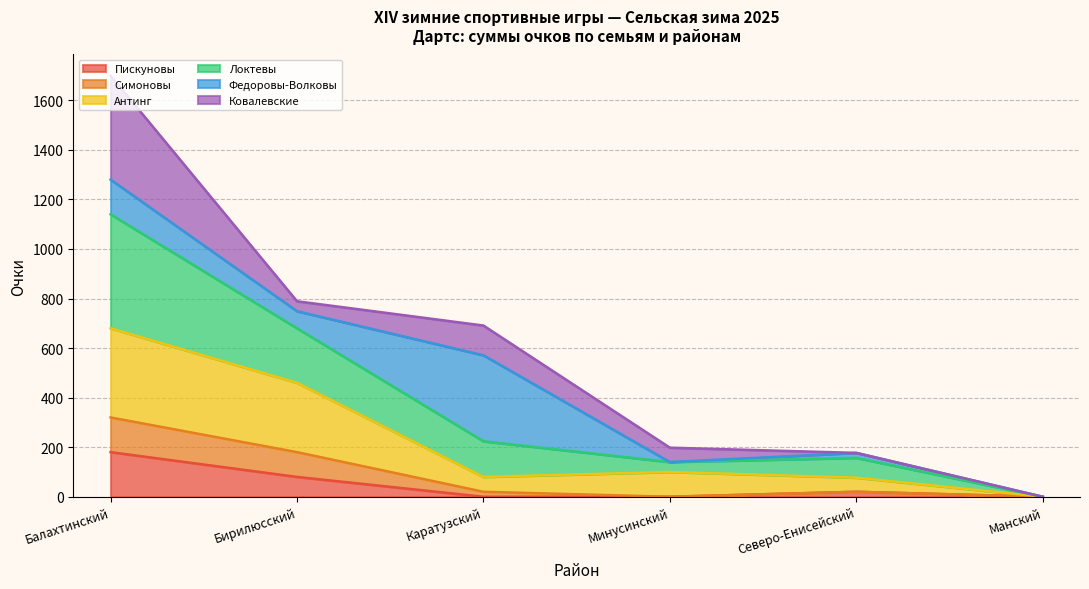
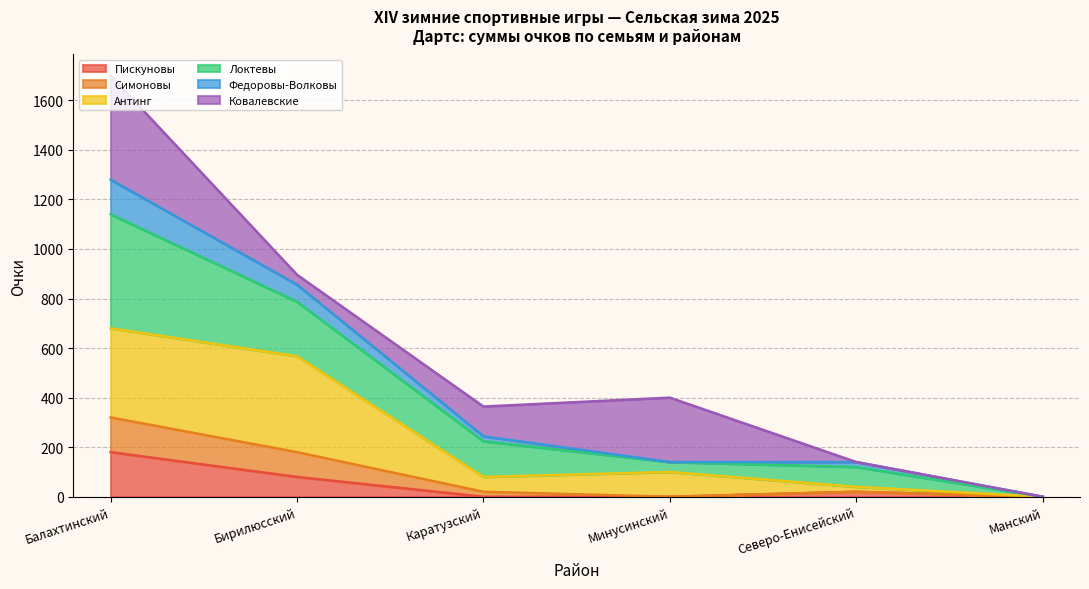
Антинг, Бирилюсский: 280 -> 390
Федоровы-Волковы, Каратузский: 350 -> 20
Ковалевские, Минусинский: 60 -> 260
Антинг, Северо-Енисейский: 60 -> 20
